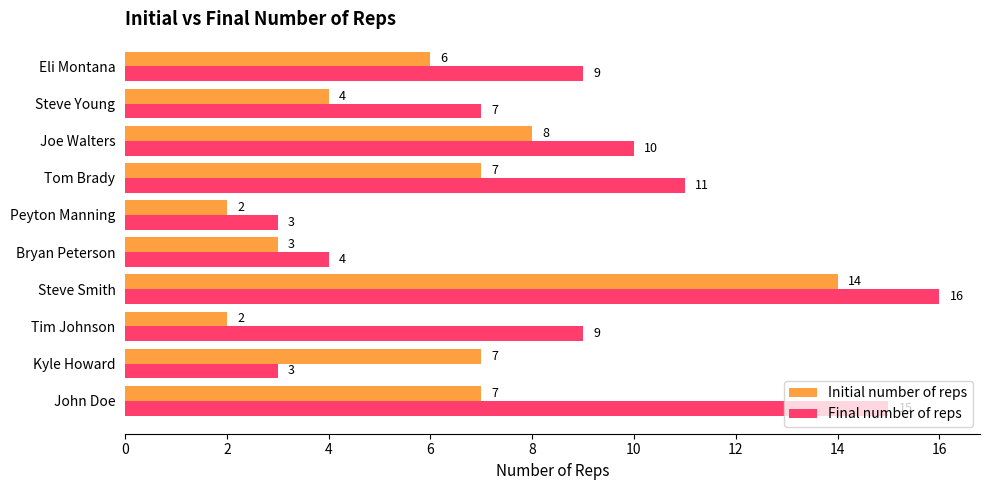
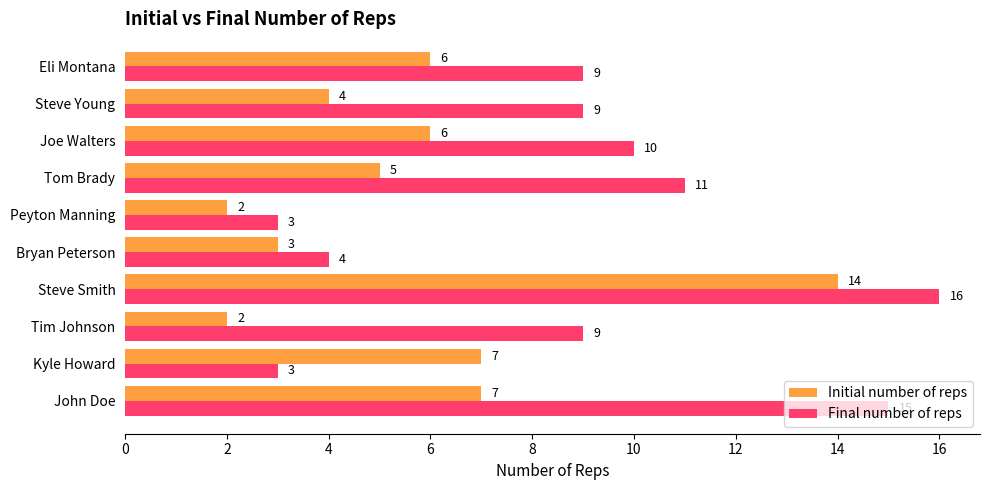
Final number of reps, Steve Young: 7 -> 9
Initial number of reps, Joe Walters: 8 -> 6
Initial number of reps, Tom Brady: 7 -> 5
